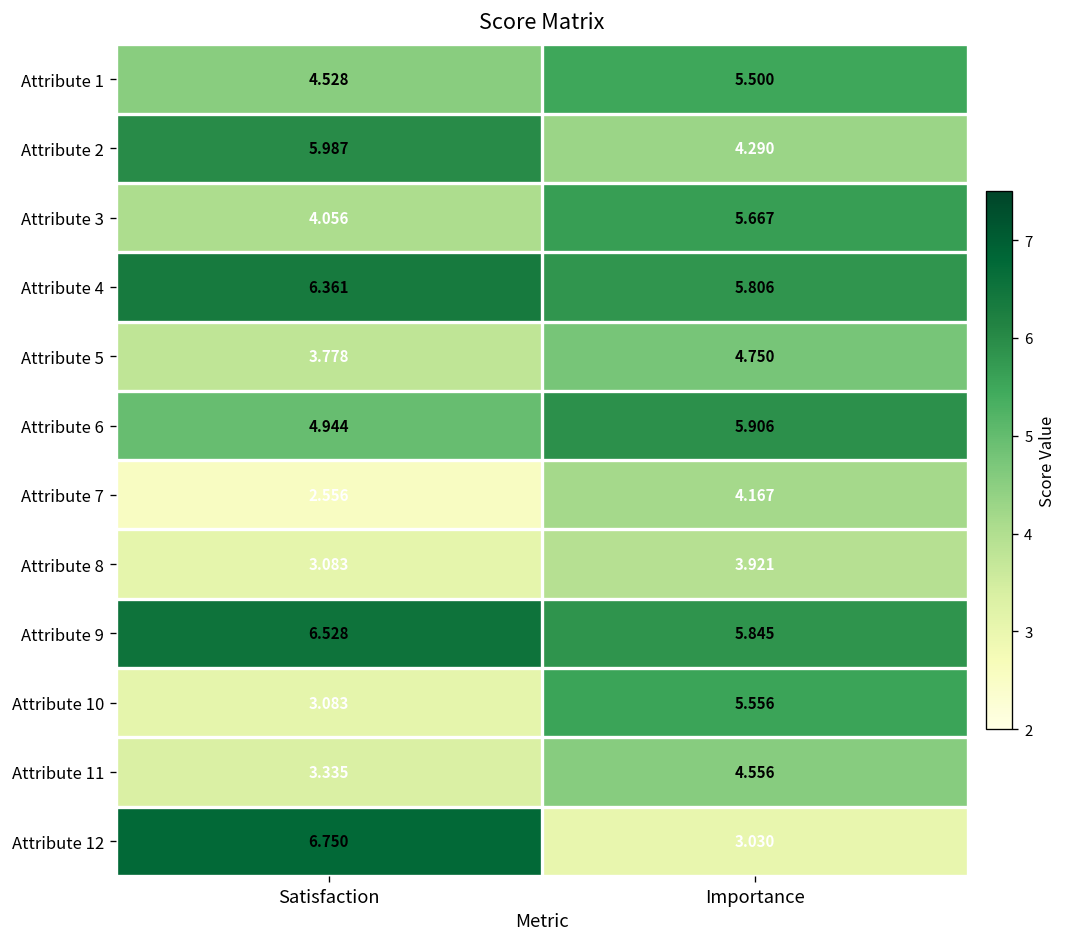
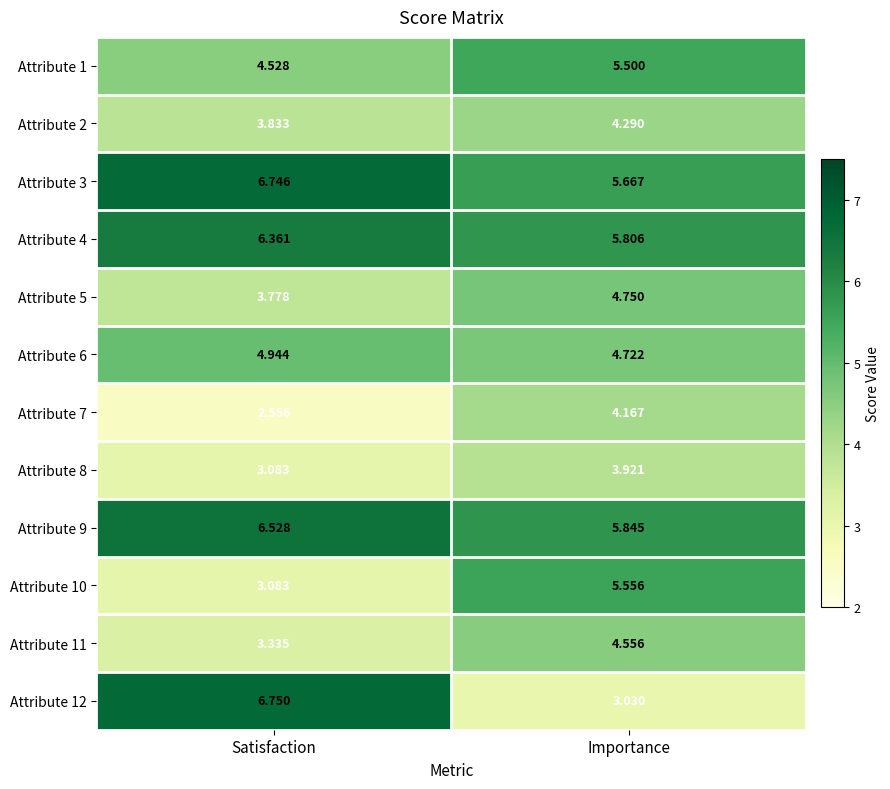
Attribute 2, Satisfaction: 5.987 -> 3.833
Attribute 3, Satisfaction: 4.056 -> 6.746
Attribute 6, Importance: 5.906 -> 4.722
